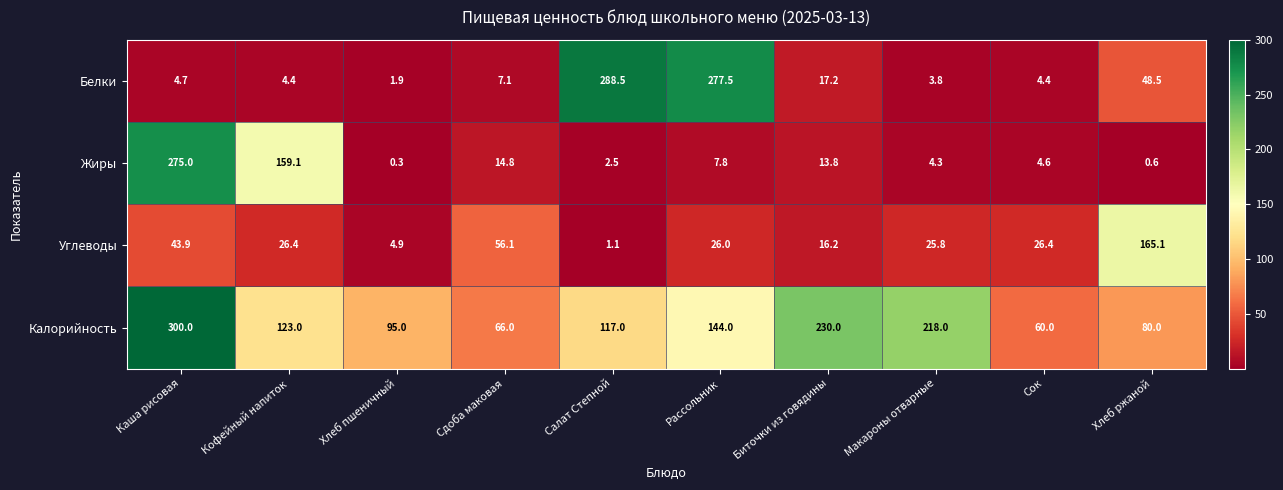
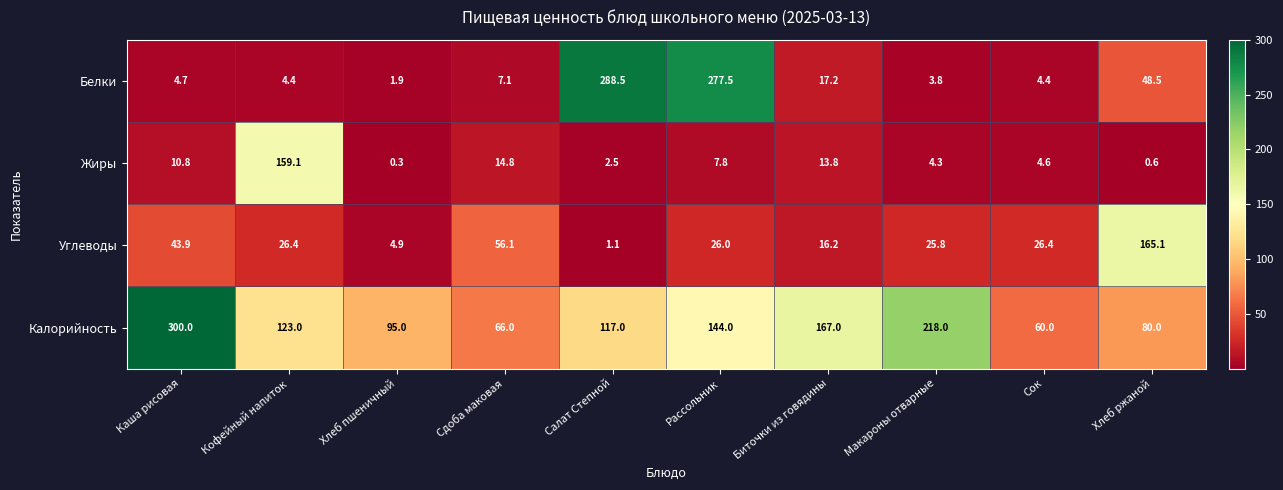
Жиры, Каша рисовая: 275.0 -> 10.8
Калорийность, Биточки из говядины: 230.0 -> 167.0
